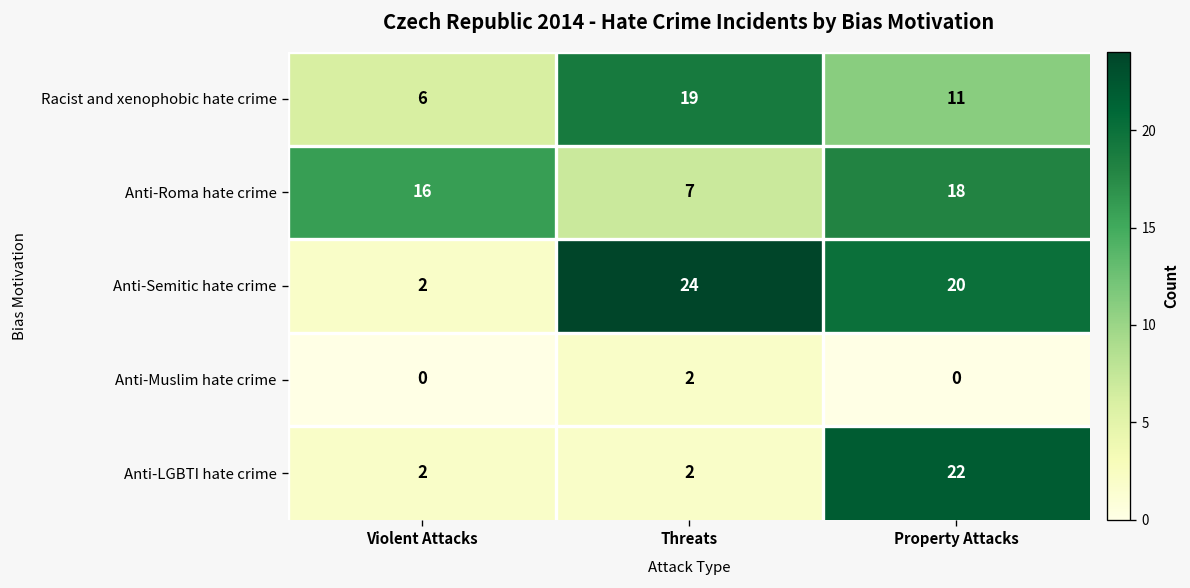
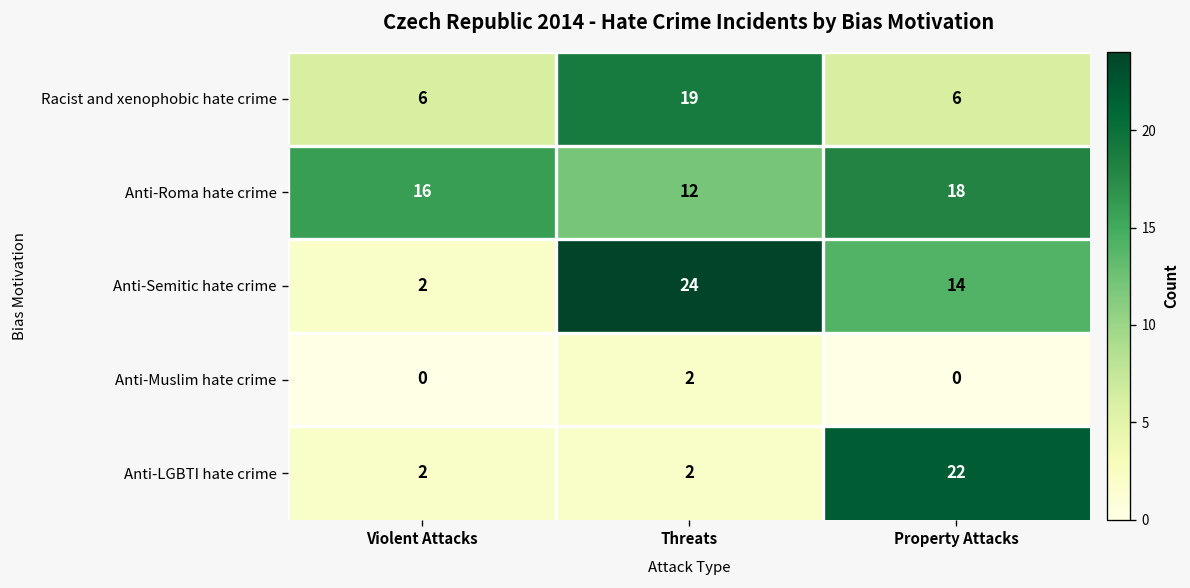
Racist and xenophobic hate crime, Property Attacks: 11 -> 6
Anti-Roma hate crime, Threats: 7 -> 12
Anti-Semitic hate crime, Property Attacks: 20 -> 14
